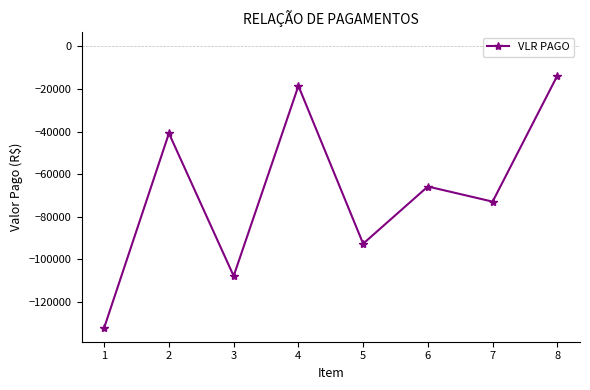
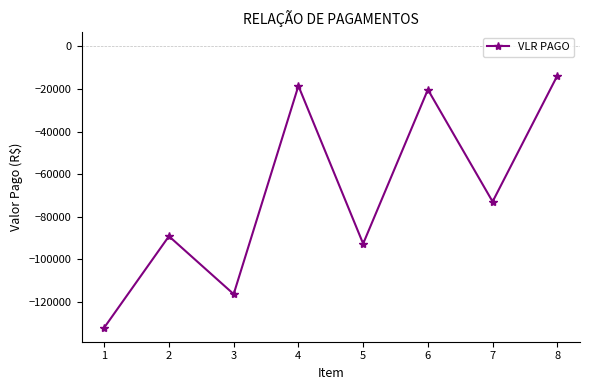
2: -41000 -> -89000
3: -108000 -> -116000
6: -66000 -> -20000
